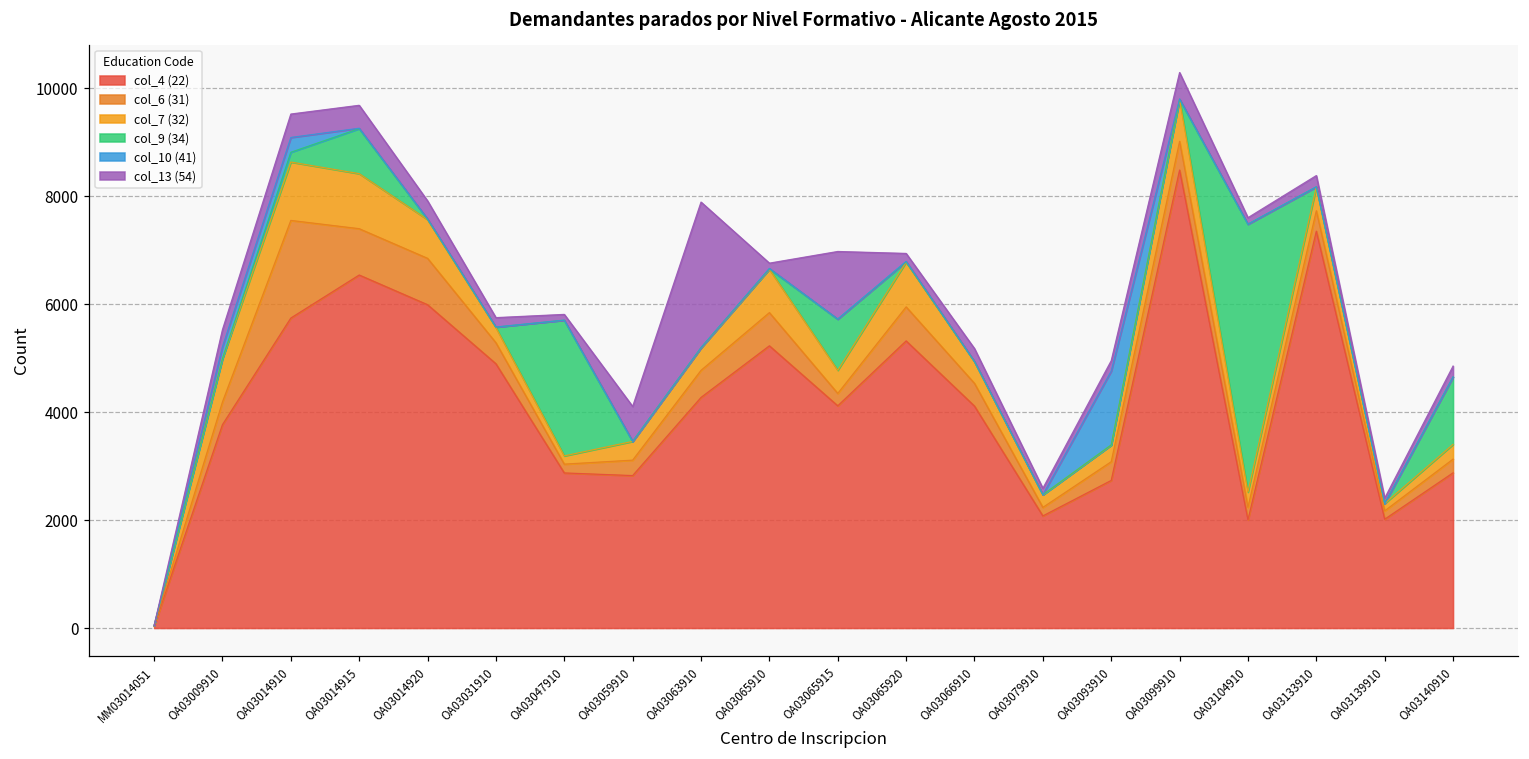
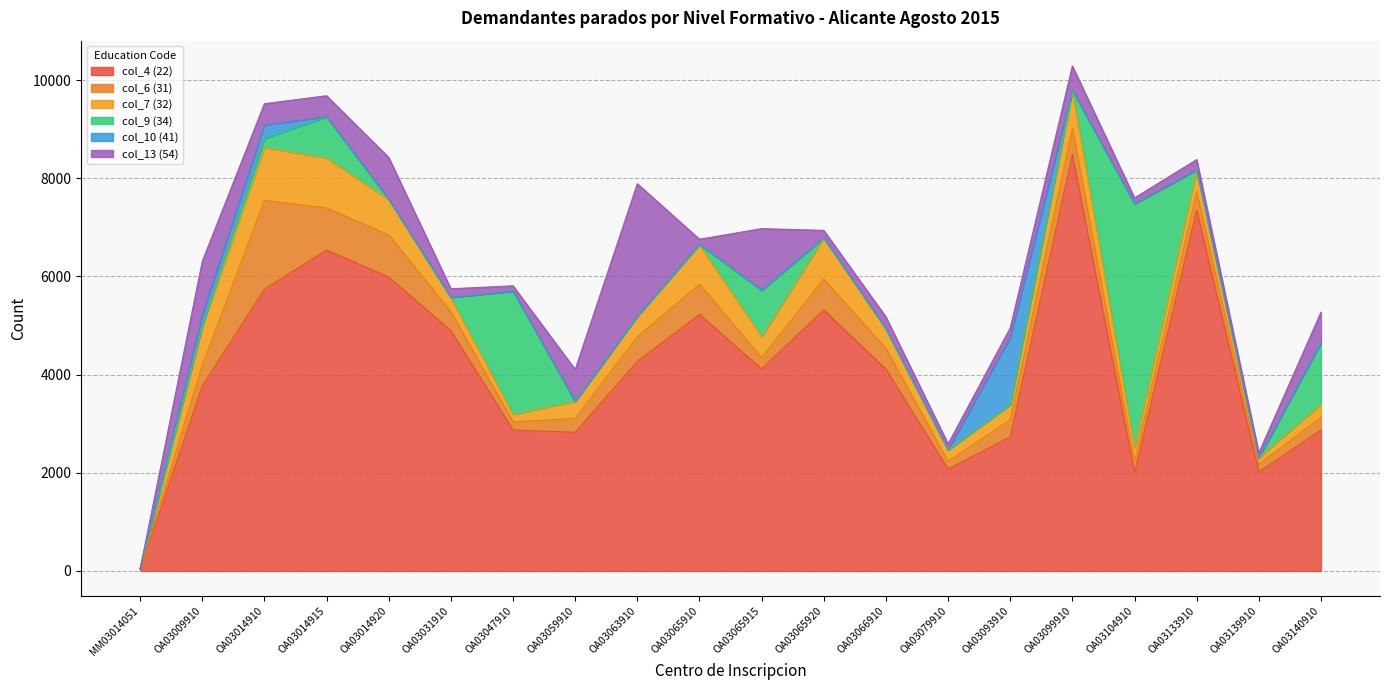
col_13 (54), OA03009910: 300 -> 1100
col_13 (54), OA03014920: 300 -> 800
col_13 (54), OA03140910: 200 -> 600
